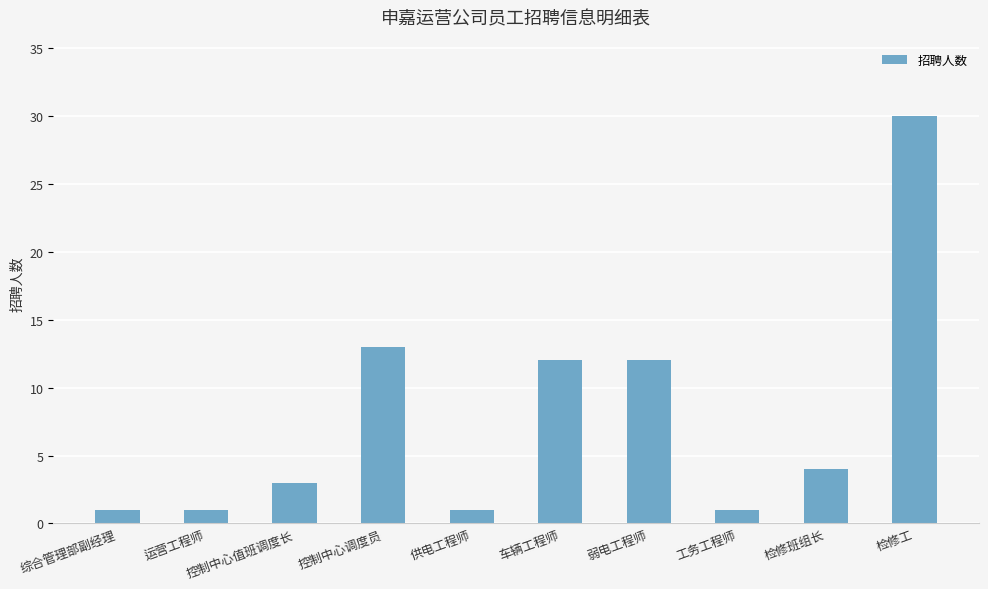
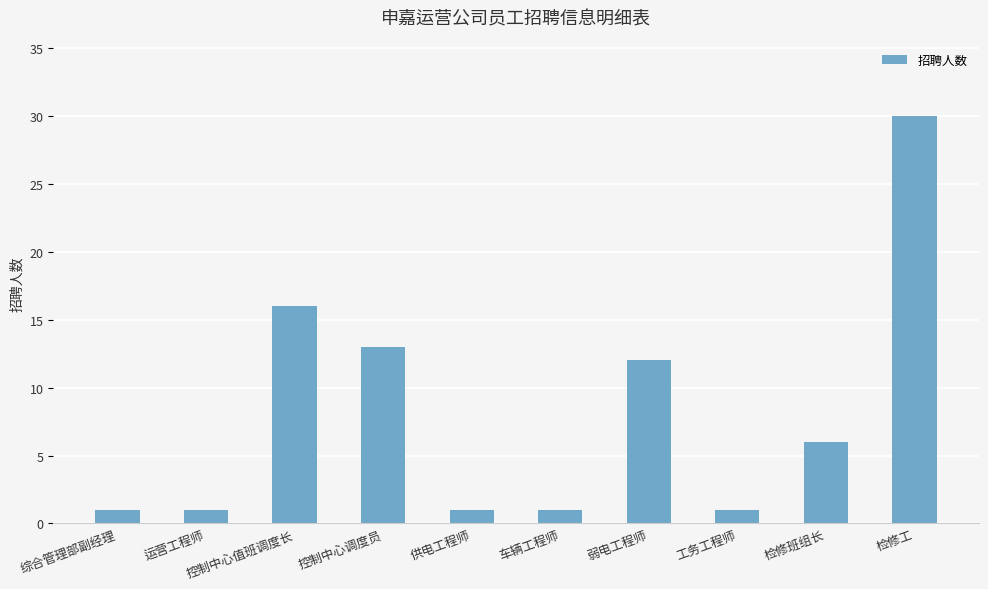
控制中心值班调度长: 3 -> 16
车辆工程师: 12 -> 1
检修班组长: 4 -> 6
